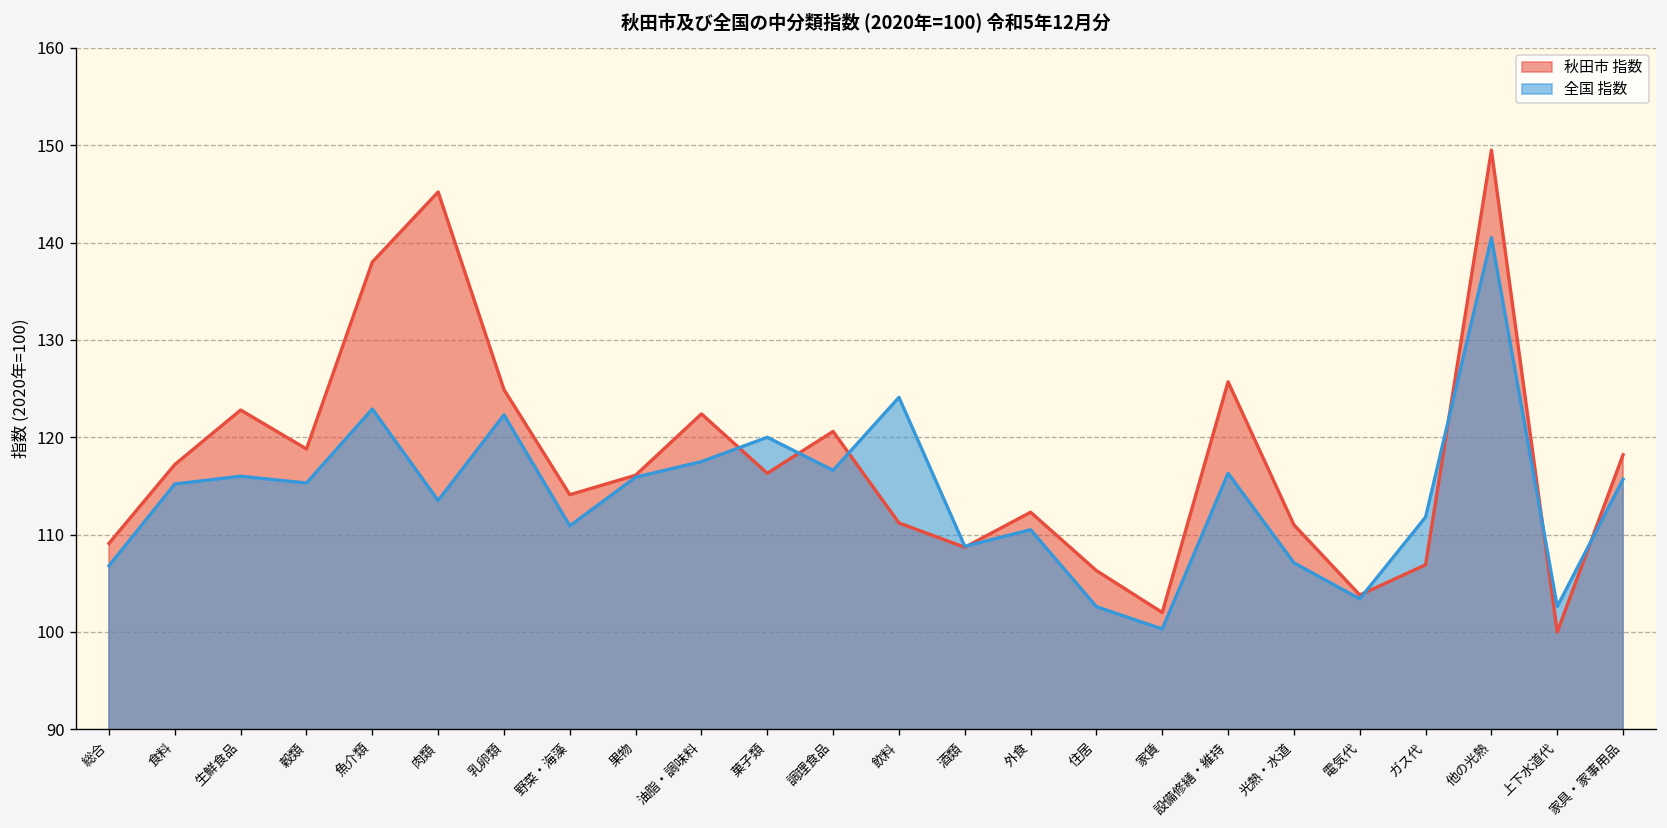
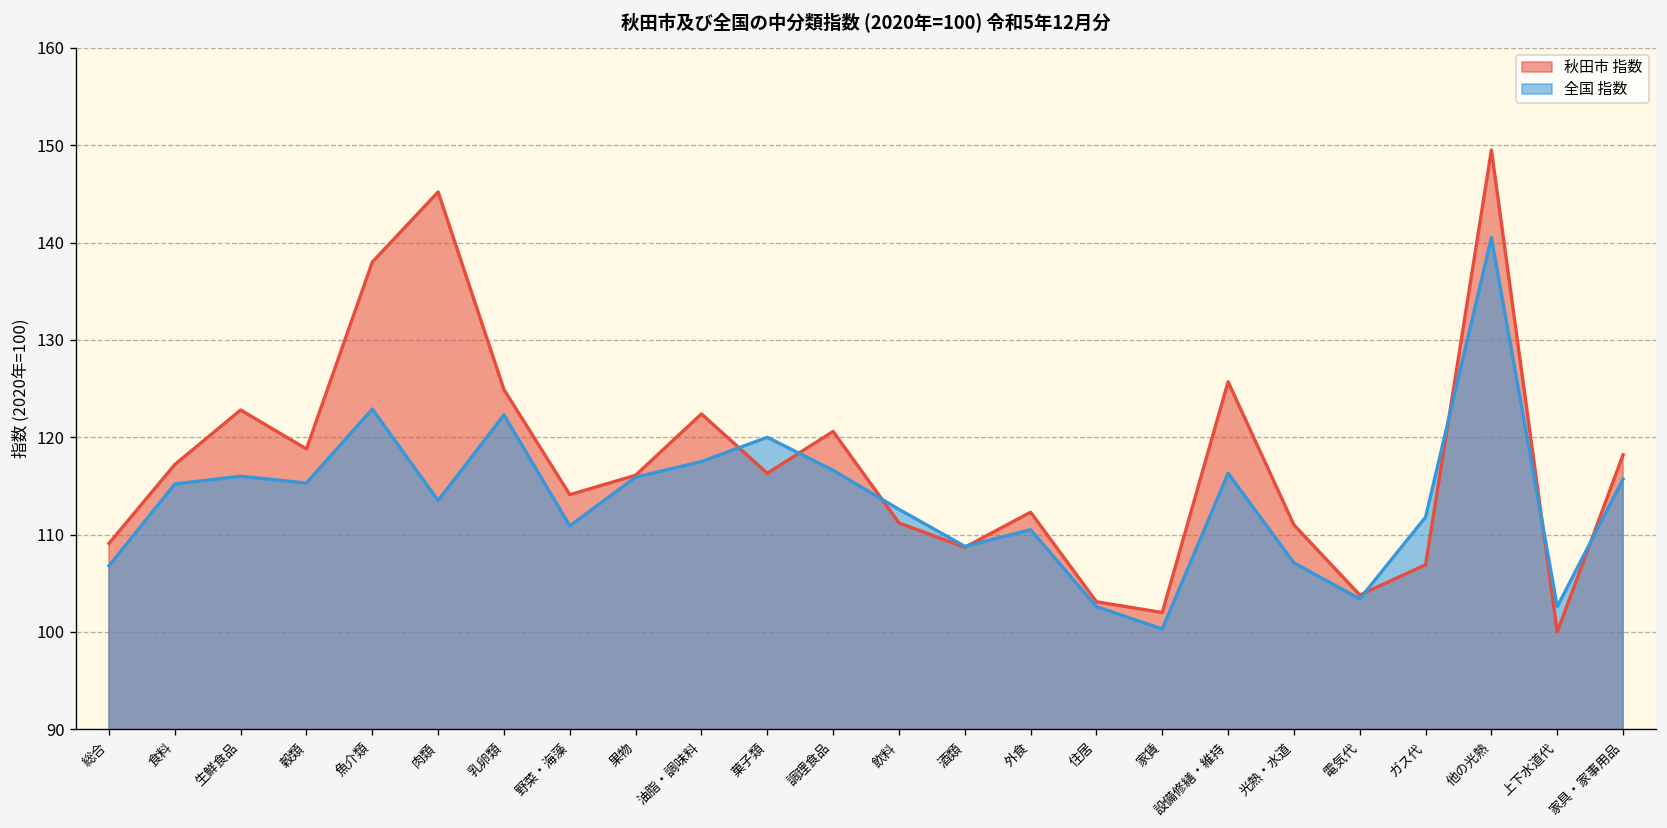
全国 指数, 飲料: 124 -> 113
秋田市 指数, 住居: 106 -> 103
